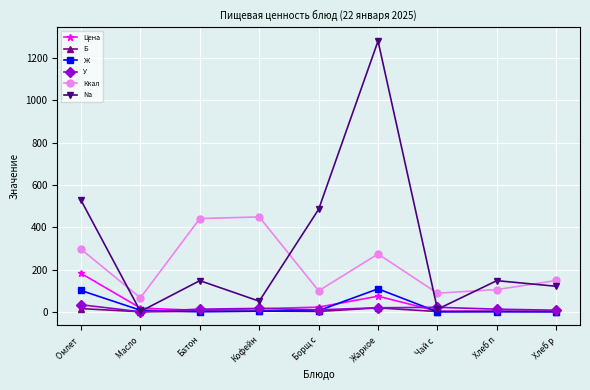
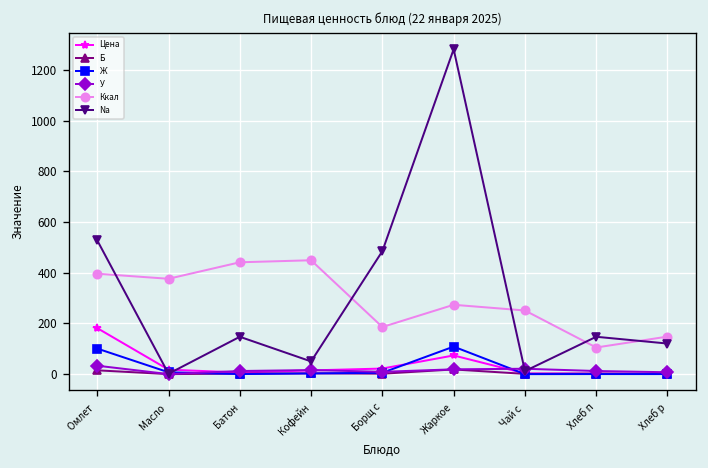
Ккал, Омлет: 300 -> 400
Ккал, Масло: 70 -> 380
Ккал, Борщ с: 100 -> 190
Ккал, Чай с: 90 -> 250
